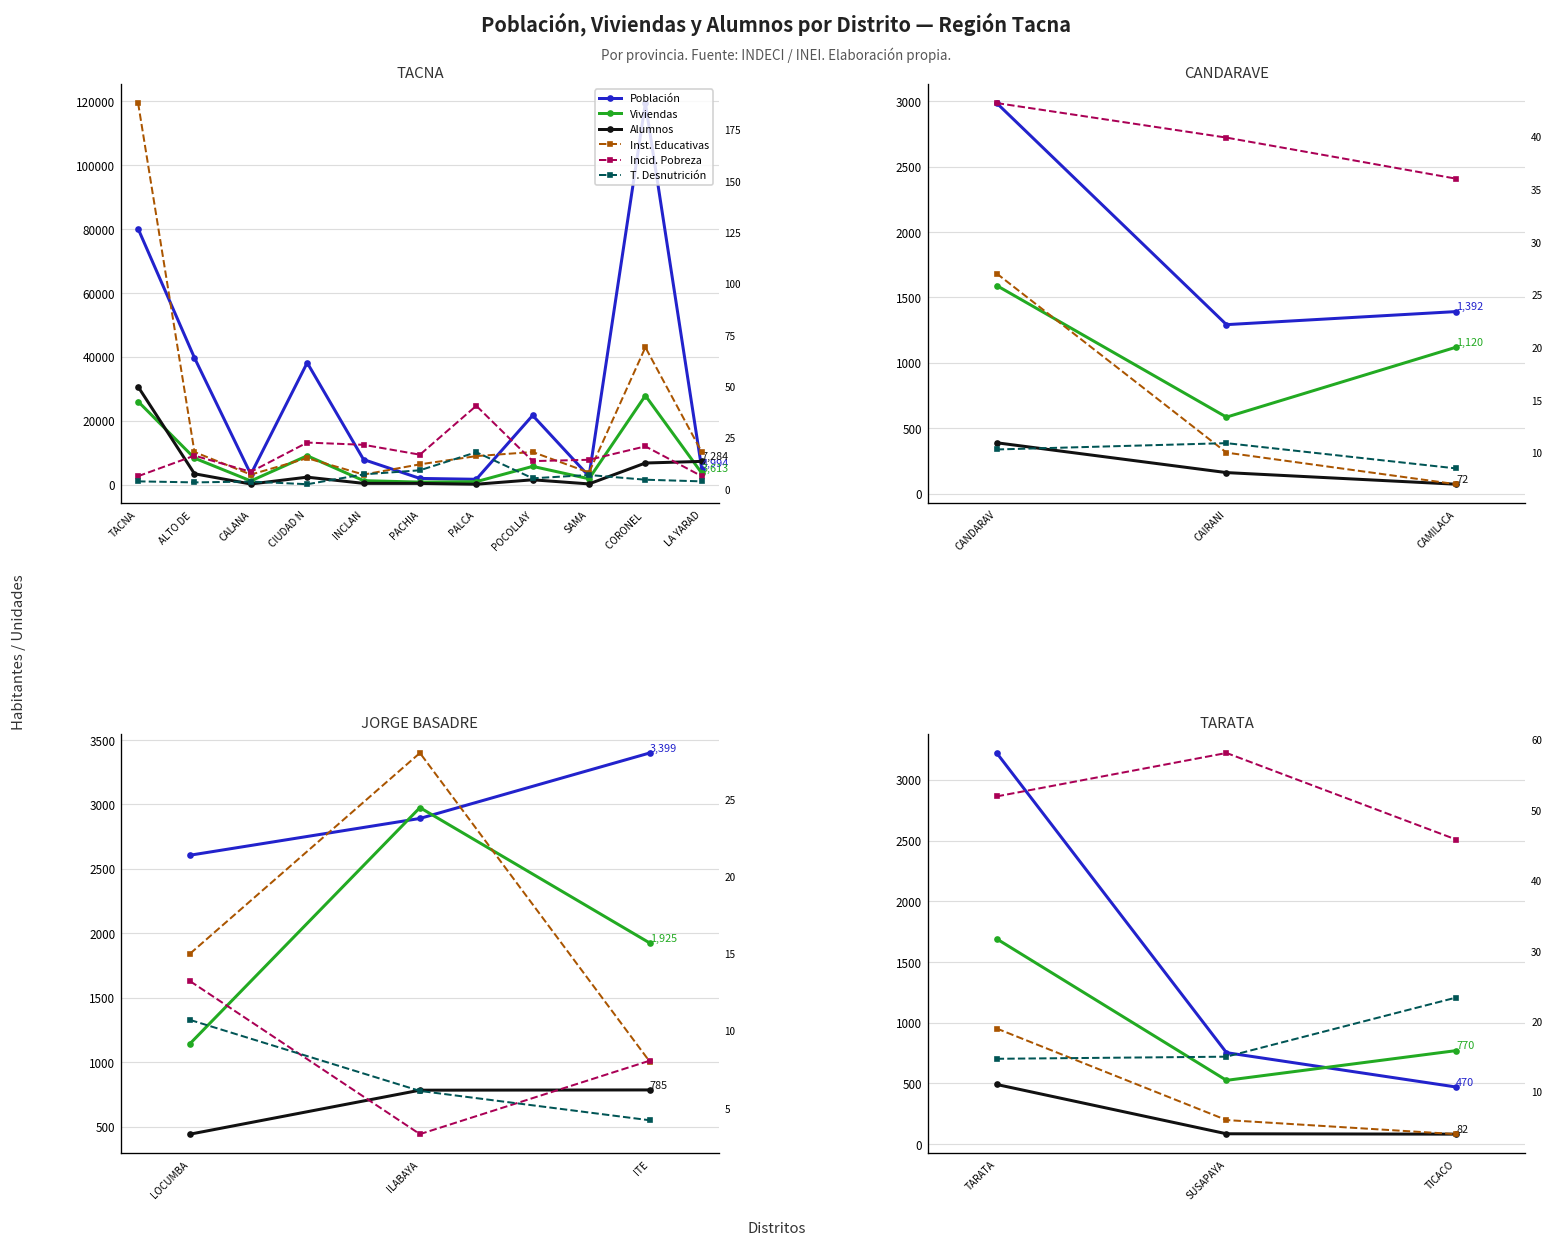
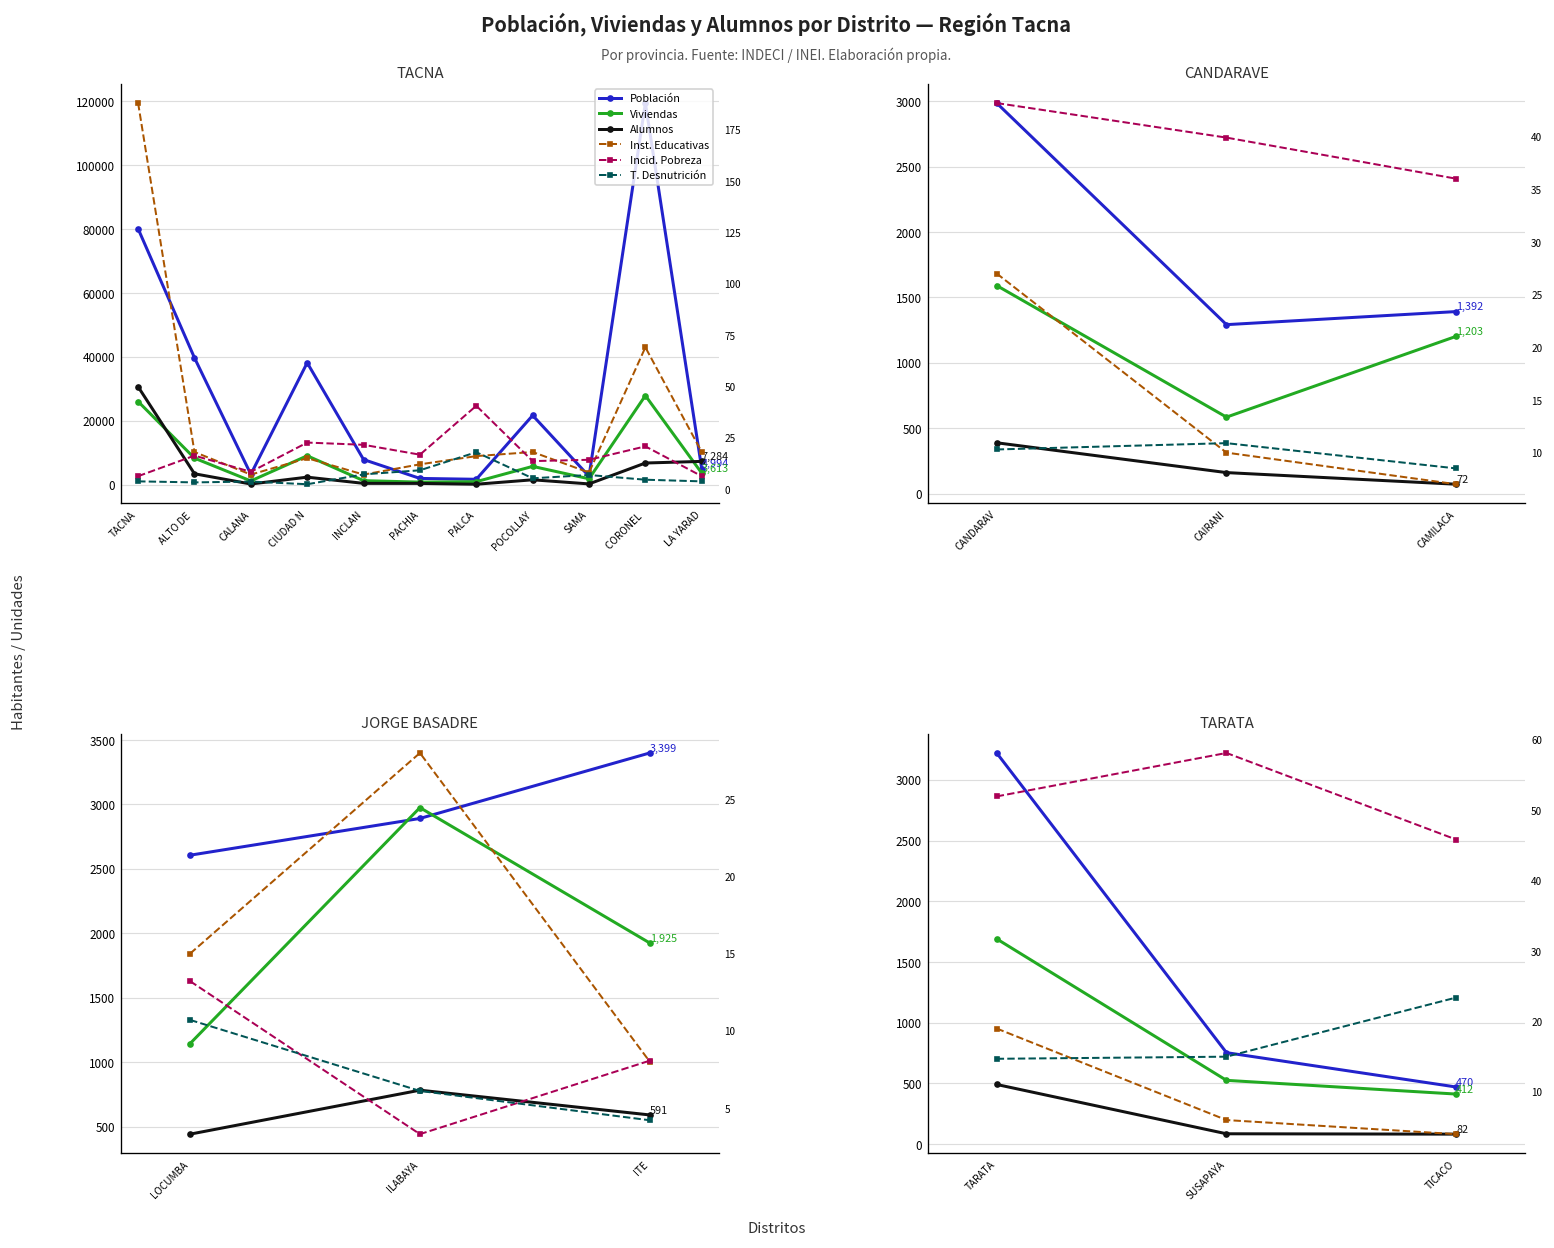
CANDARAVE, Viviendas, CAMILACA: 1,120 -> 1,203
JORGE BASADRE, Alumnos, ITE: 785 -> 591
TARATA, Viviendas, TICACO: 770 -> 412
